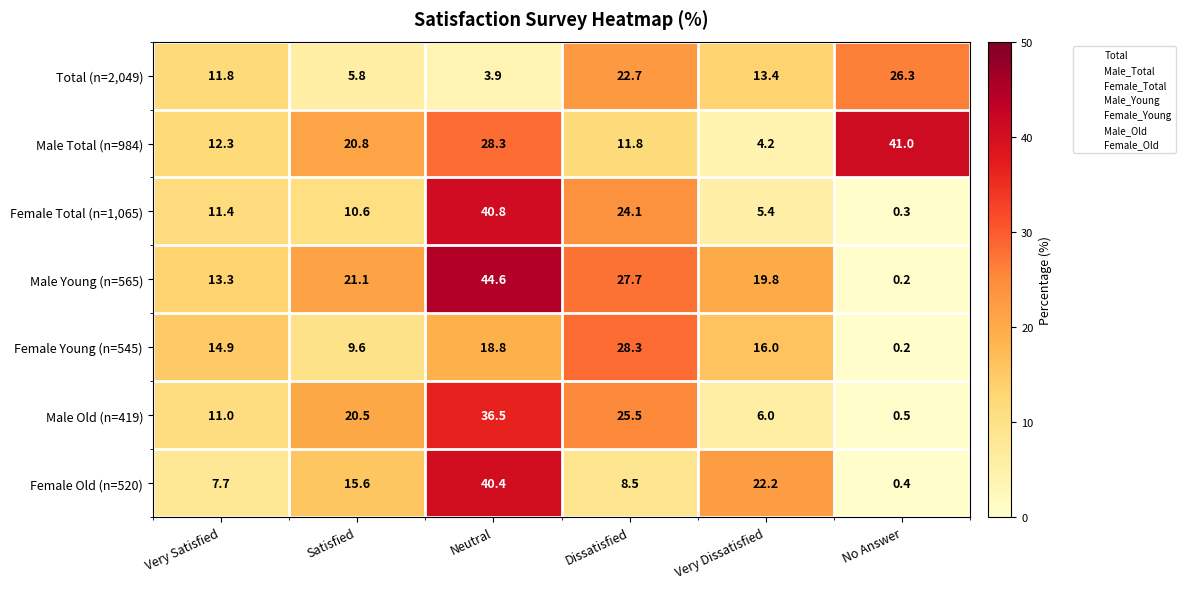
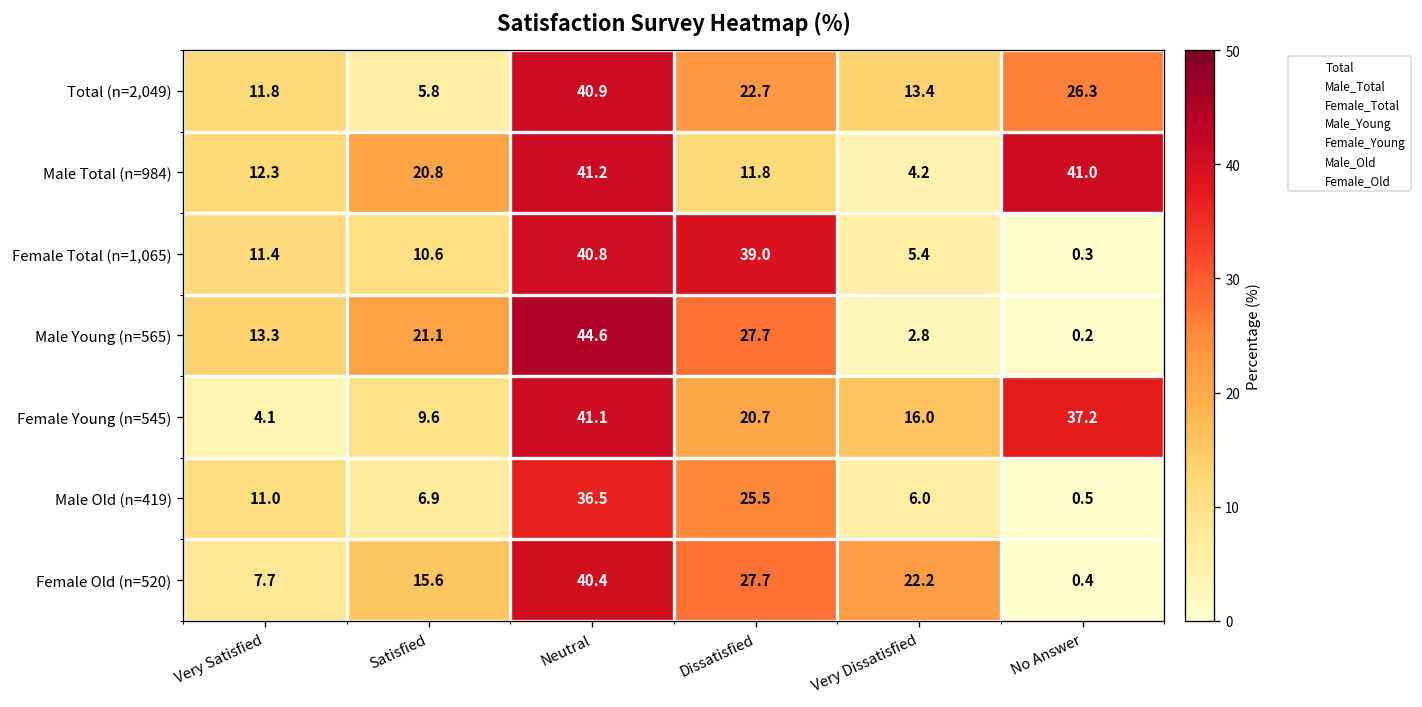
Total (n=2,049), Neutral: 3.9 -> 40.9
Male Total (n=984), Neutral: 28.3 -> 41.2
Female Total (n=1,065), Dissatisfied: 24.1 -> 39.0
Male Young (n=565), Very Dissatisfied: 19.8 -> 2.8
Female Young (n=545), Very Satisfied: 14.9 -> 4.1
Female Young (n=545), Neutral: 18.8 -> 41.1
Female Young (n=545), Dissatisfied: 28.3 -> 20.7
Female Young (n=545), No Answer: 0.2 -> 37.2
Male Old (n=419), Satisfied: 20.5 -> 6.9
Female Old (n=520), Dissatisfied: 8.5 -> 27.7
